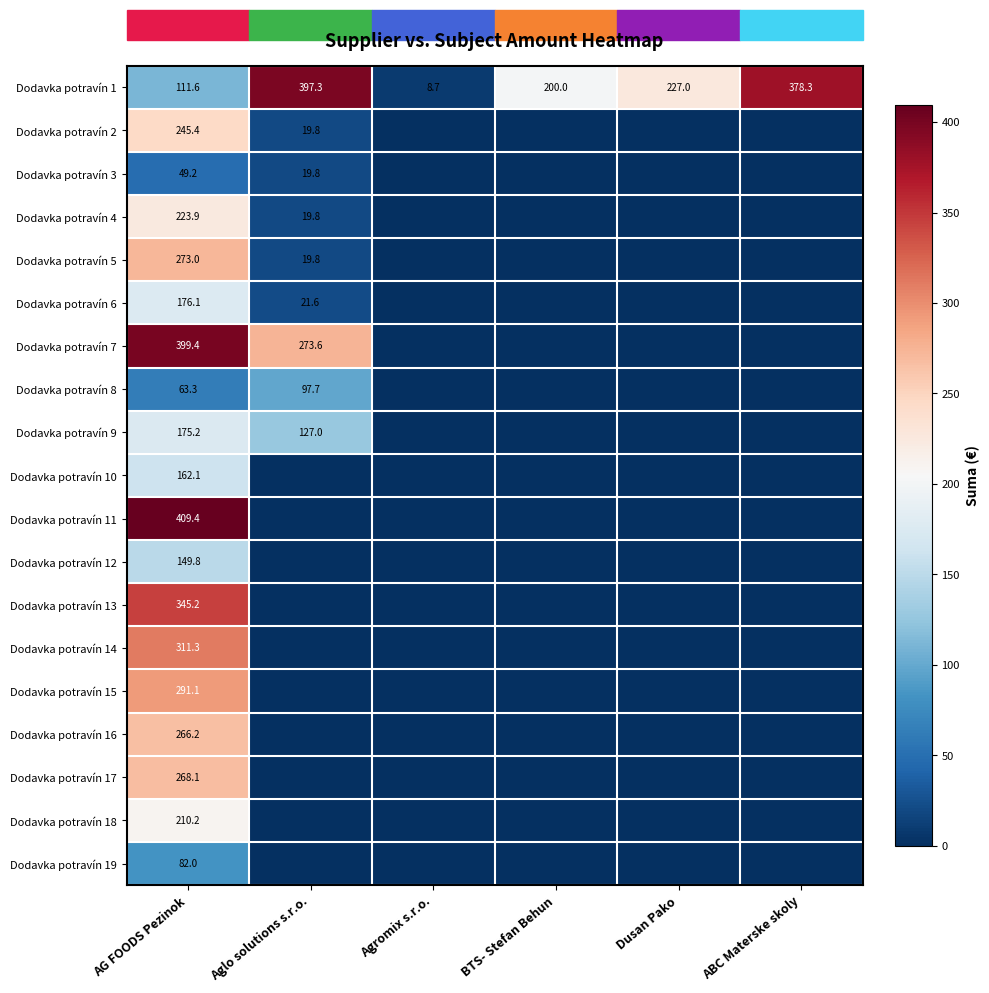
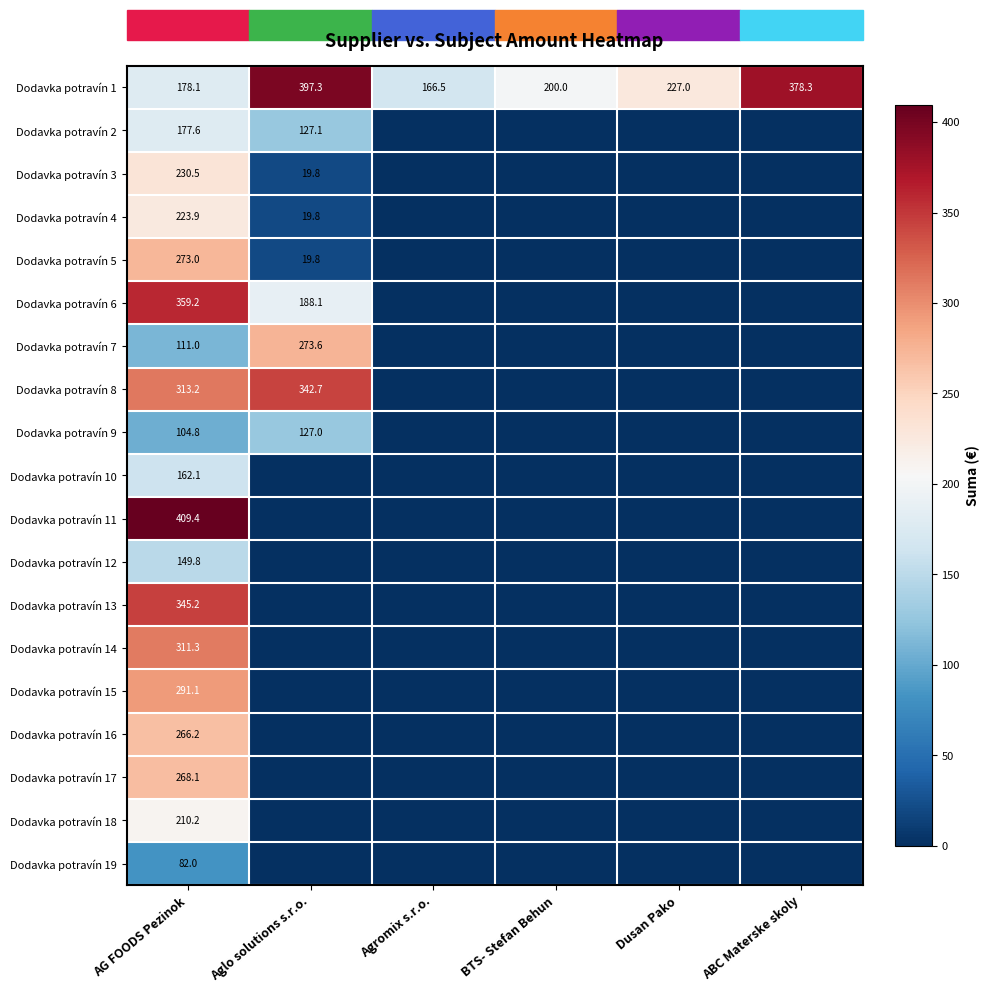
Dodavka potravín 1, AG FOODS Pezinok: 111.6 -> 178.1
Dodavka potravín 1, Agromix s.r.o.: 8.7 -> 166.5
Dodavka potravín 2, AG FOODS Pezinok: 245.4 -> 177.6
Dodavka potravín 2, Aglo solutions s.r.o.: 19.8 -> 127.1
Dodavka potravín 3, AG FOODS Pezinok: 49.2 -> 230.5
Dodavka potravín 6, AG FOODS Pezinok: 176.1 -> 359.2
Dodavka potravín 6, Aglo solutions s.r.o.: 21.6 -> 188.1
Dodavka potravín 7, AG FOODS Pezinok: 399.4 -> 111.0
Dodavka potravín 8, AG FOODS Pezinok: 63.3 -> 313.2
Dodavka potravín 8, Aglo solutions s.r.o.: 97.7 -> 342.7
Dodavka potravín 9, AG FOODS Pezinok: 175.2 -> 104.8
